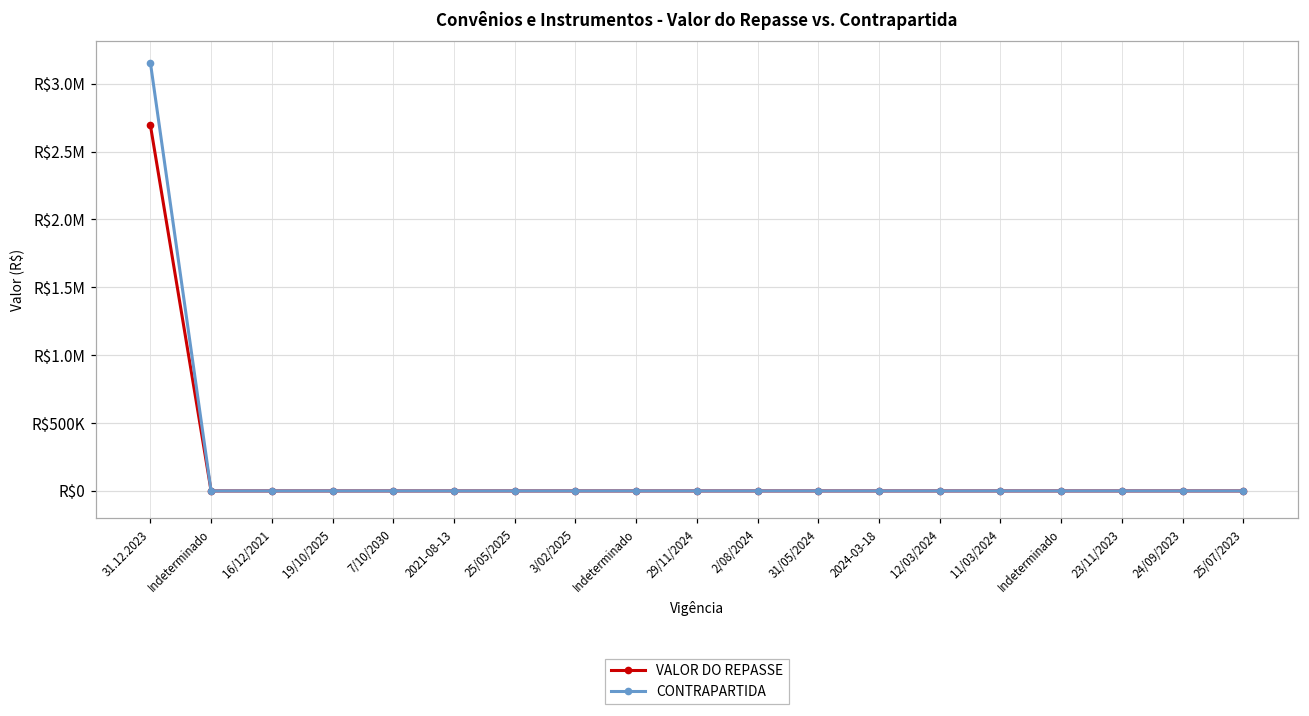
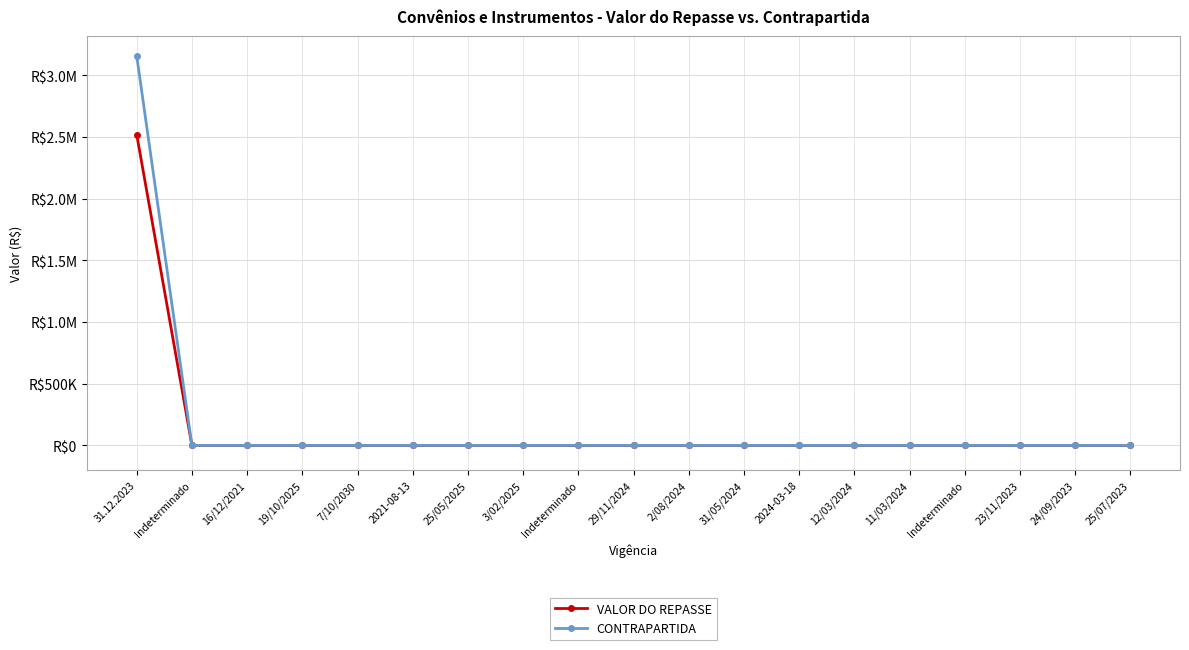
VALOR DO REPASSE, 31.12.2023: R$2690000 -> R$2520000
